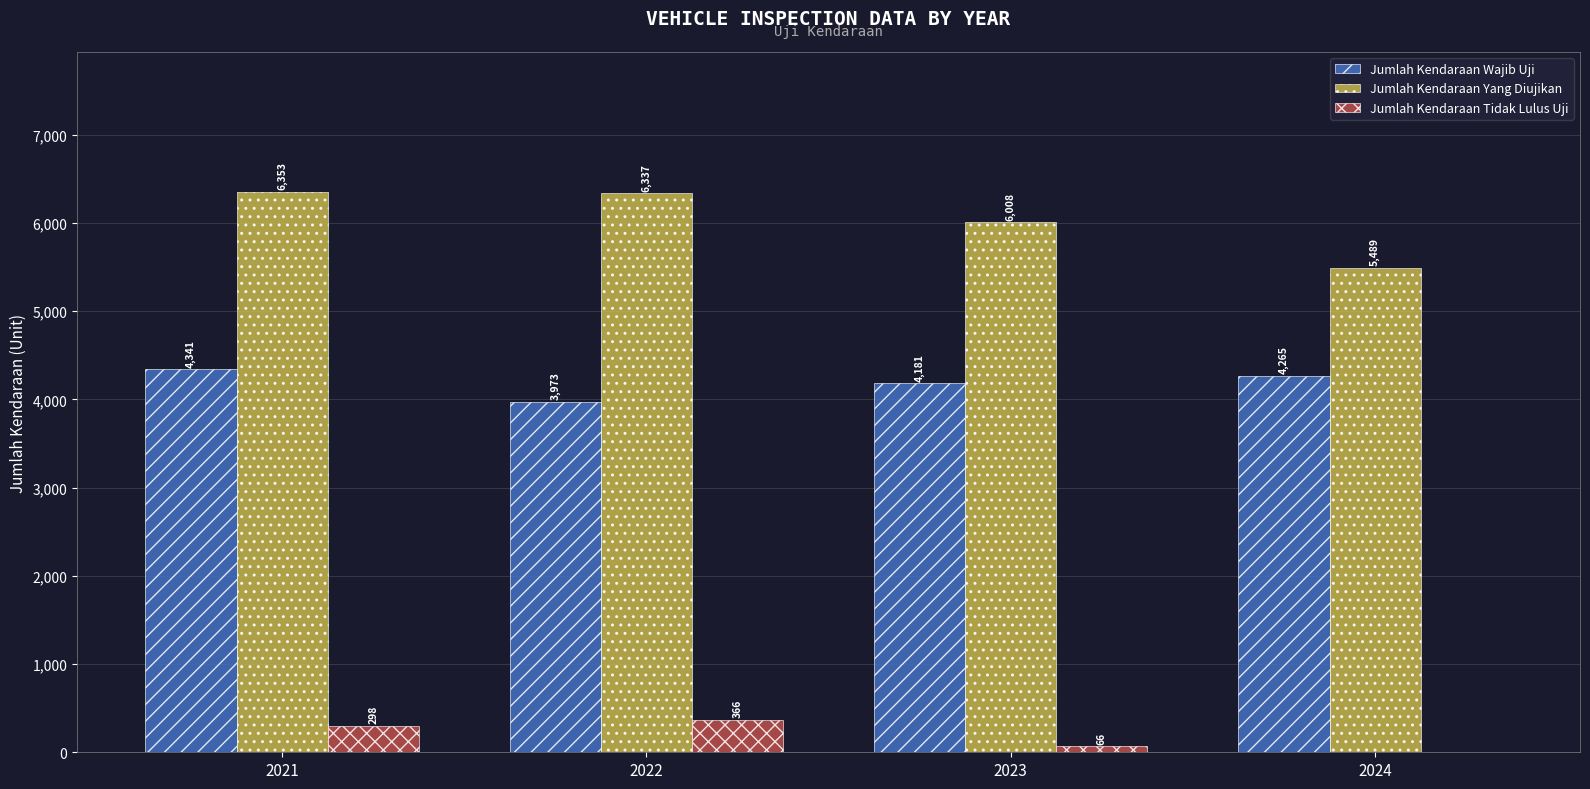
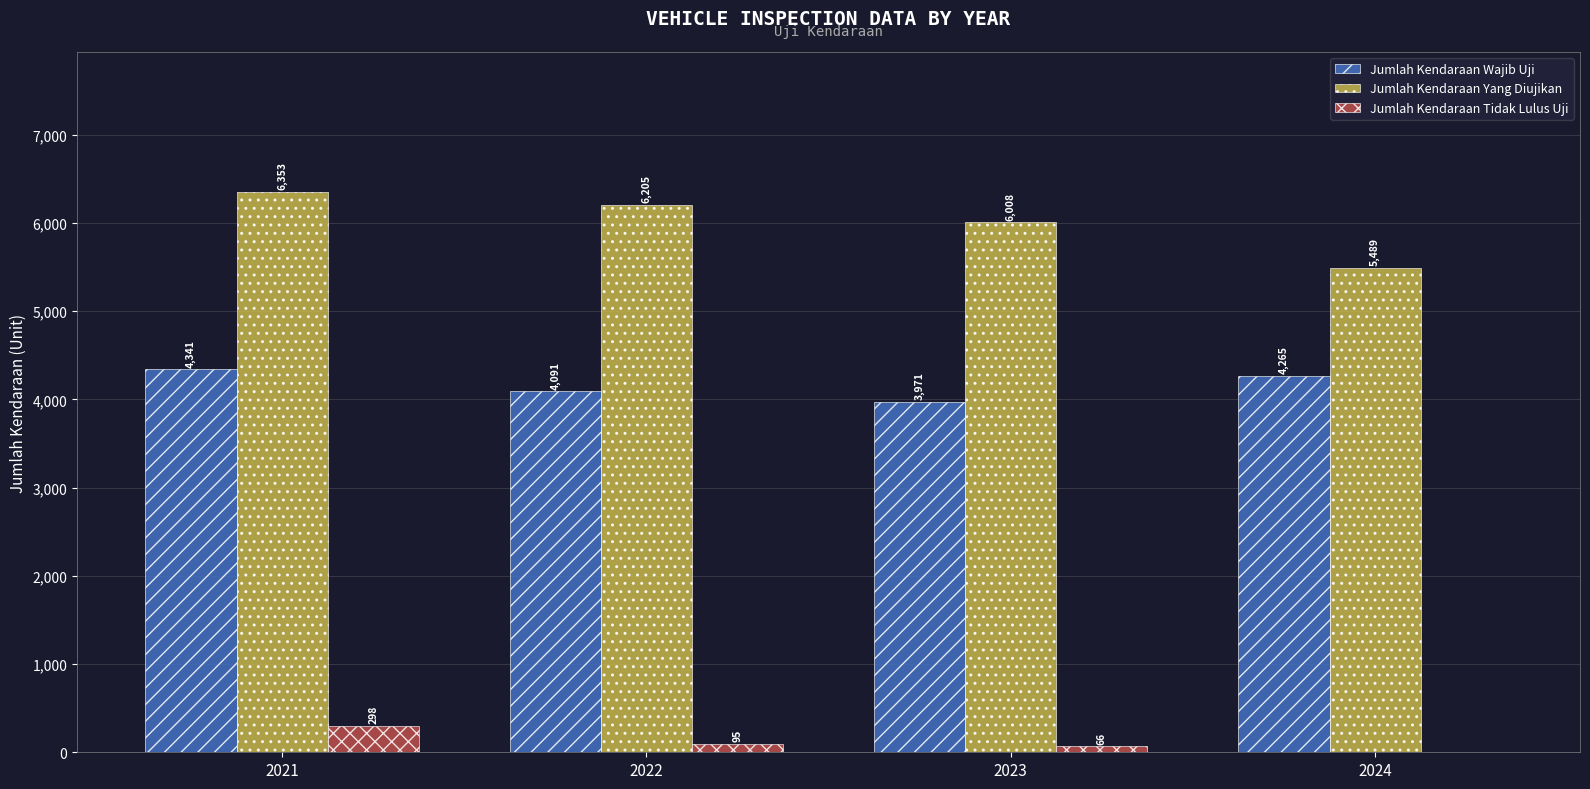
Jumlah Kendaraan Wajib Uji, 2022: 3,973 -> 4,091
Jumlah Kendaraan Yang Diujikan, 2022: 6,337 -> 6,205
Jumlah Kendaraan Tidak Lulus Uji, 2022: 366 -> 95
Jumlah Kendaraan Wajib Uji, 2023: 4,181 -> 3,971
